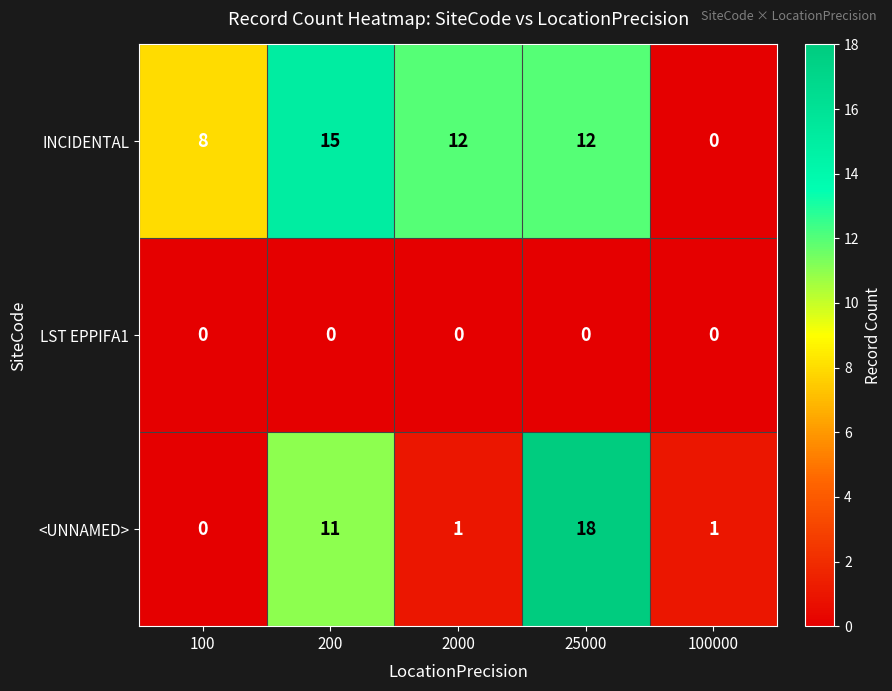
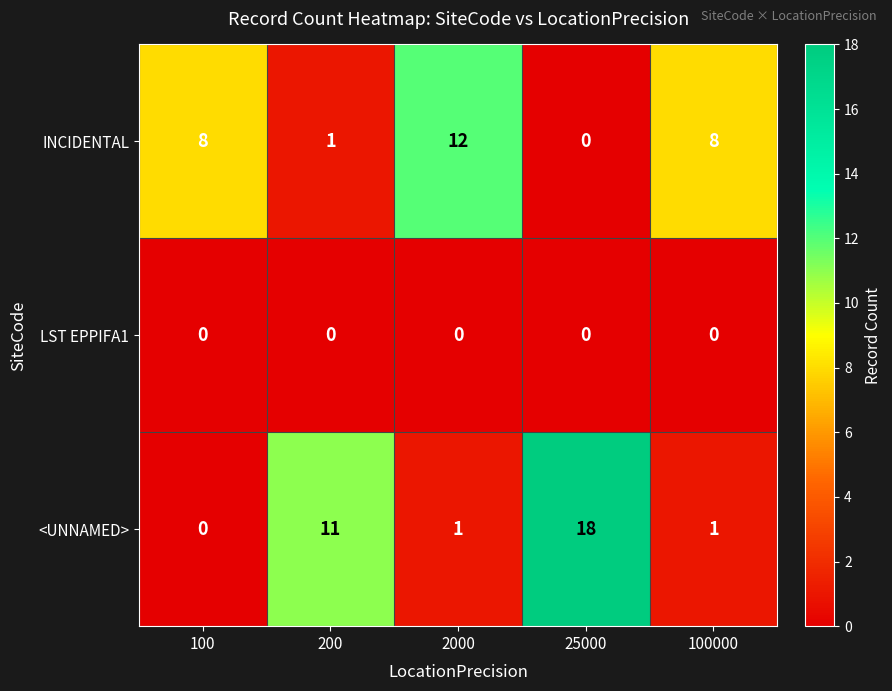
INCIDENTAL, 200: 15 -> 1
INCIDENTAL, 25000: 12 -> 0
INCIDENTAL, 100000: 0 -> 8
